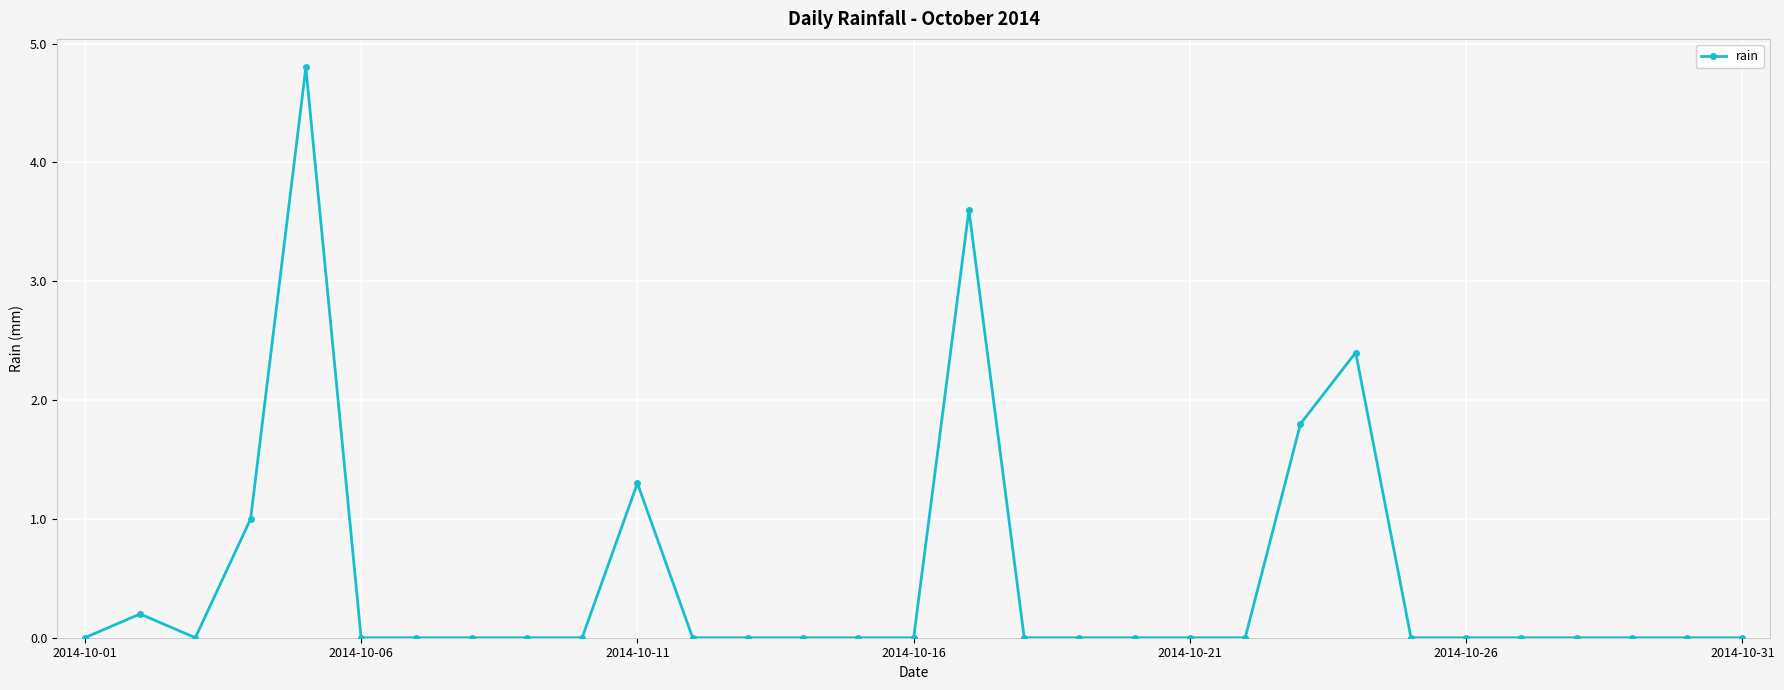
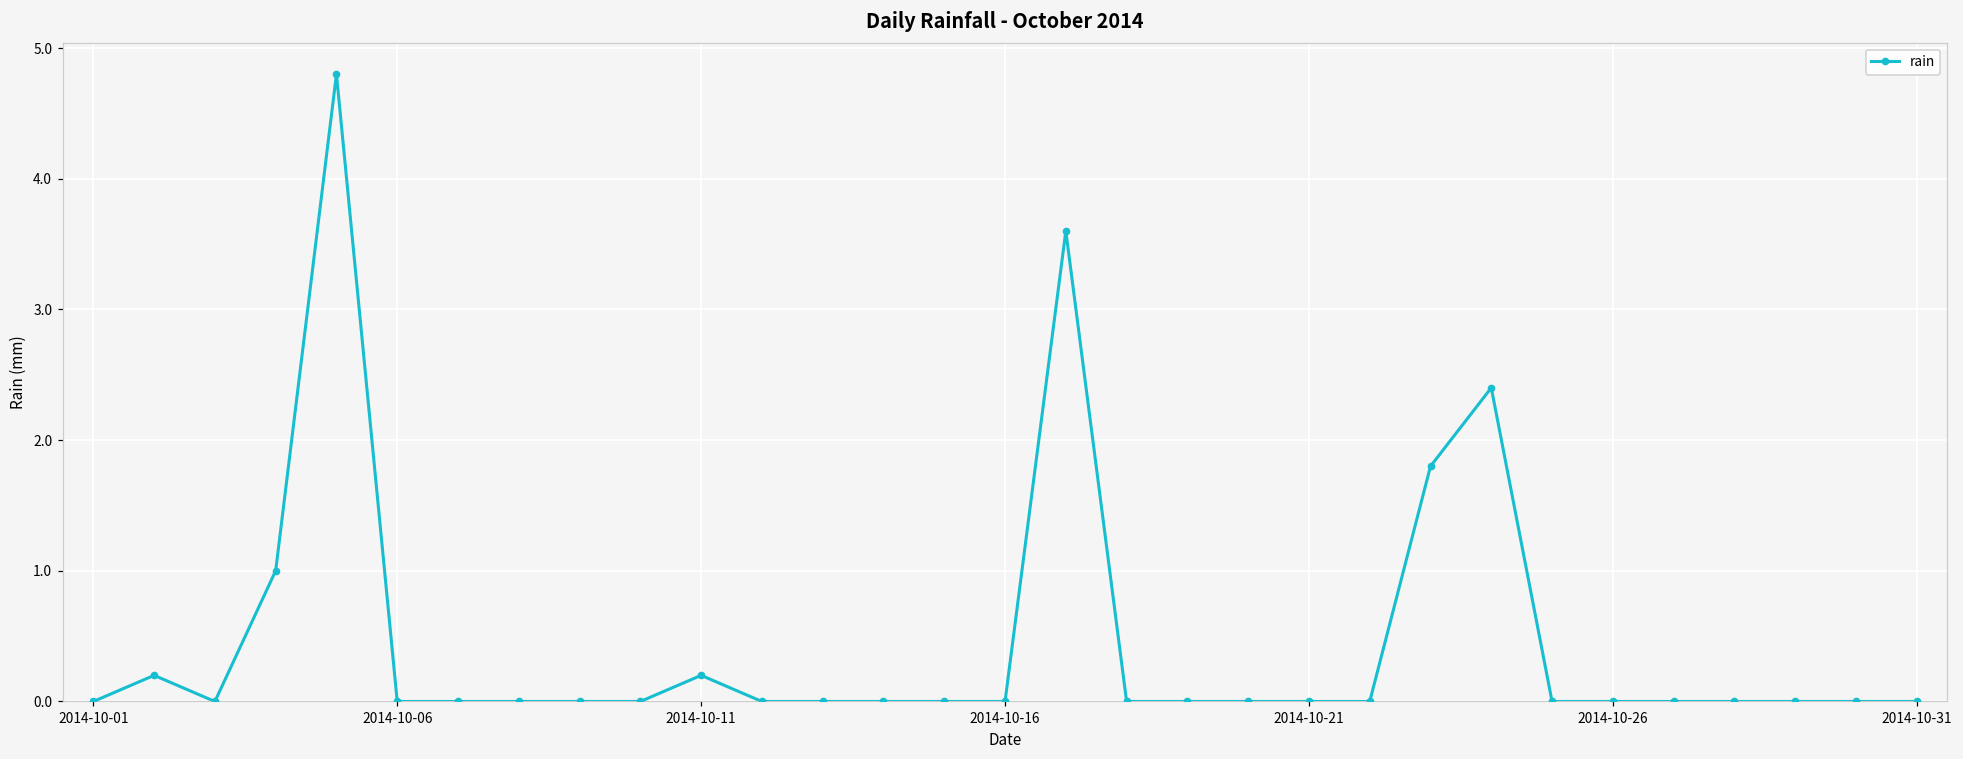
2014-10-11: 1.3 -> 0.2
